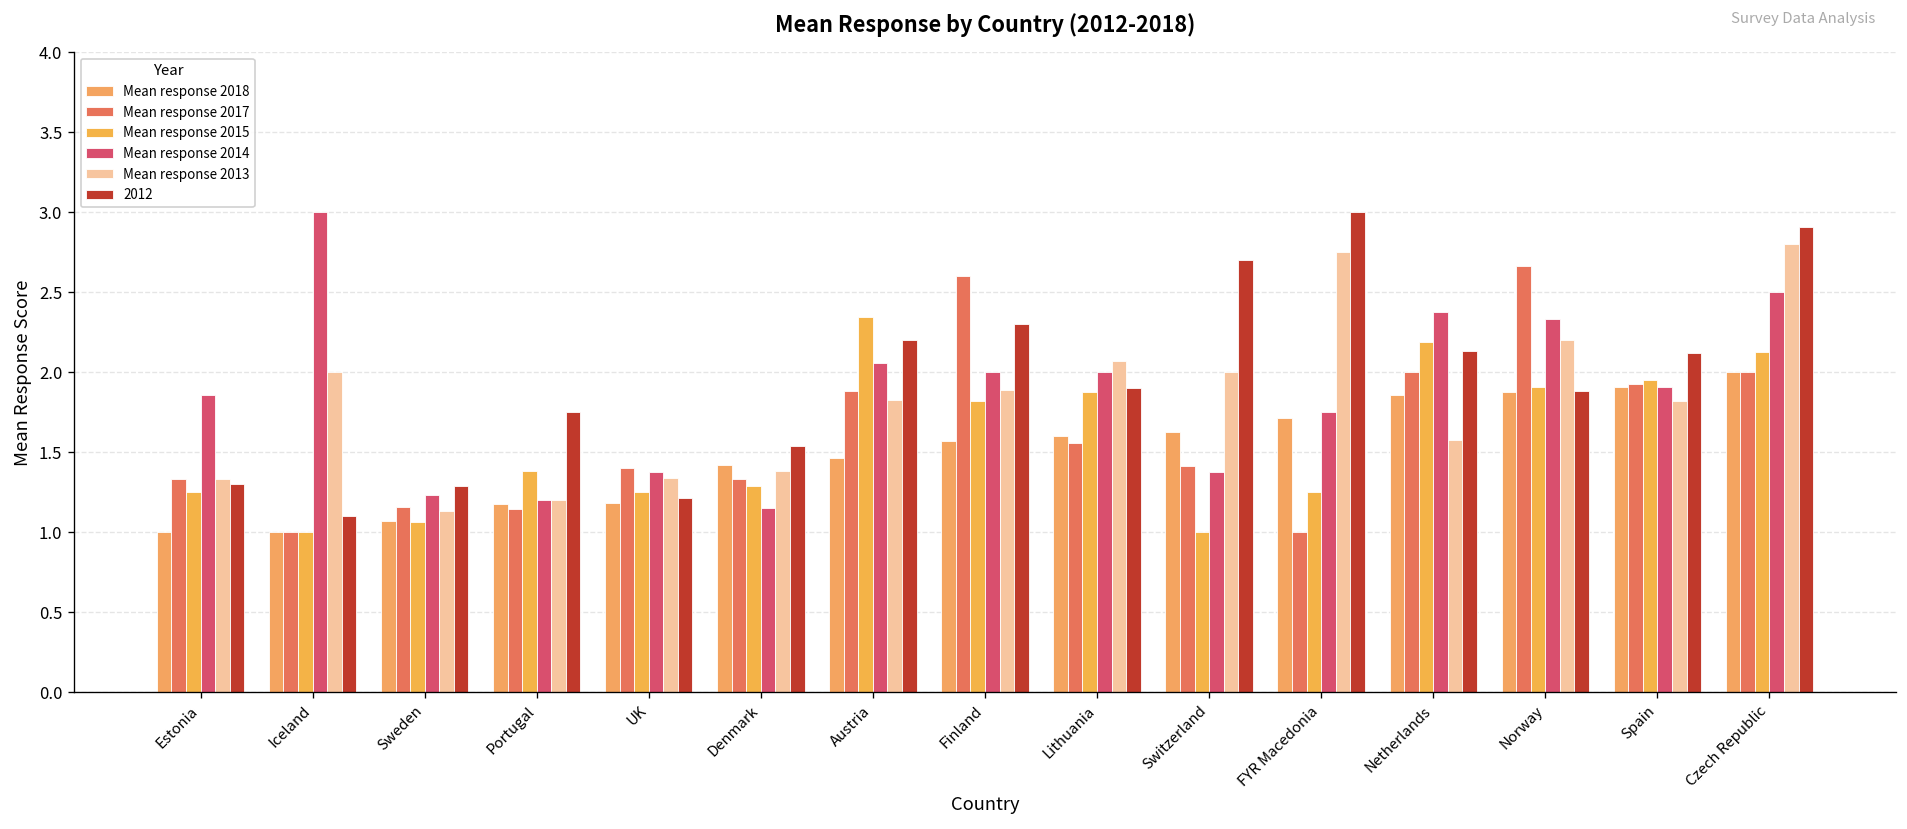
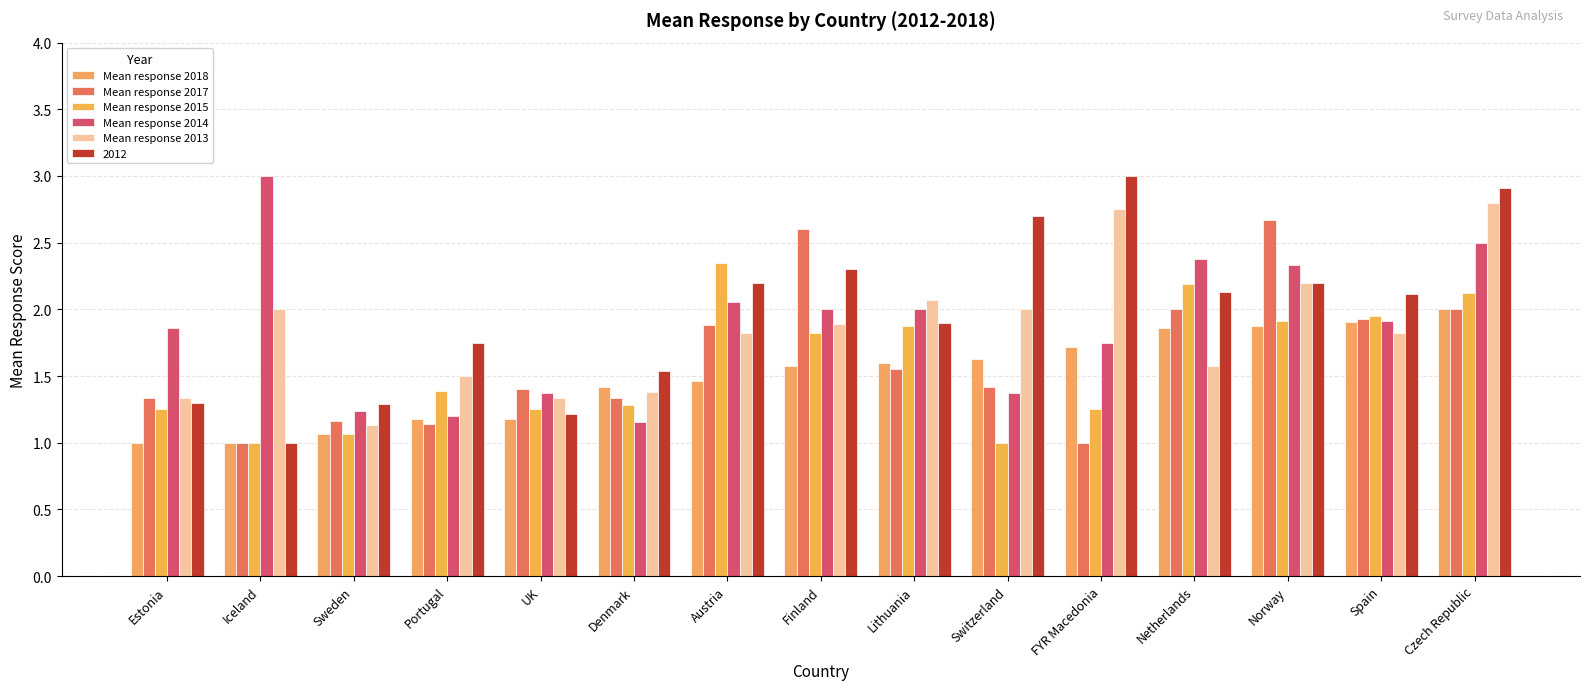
2012, Iceland: 1.1 -> 1.0
Mean response 2013, Portugal: 1.2 -> 1.5
2012, Norway: 1.88 -> 2.19
